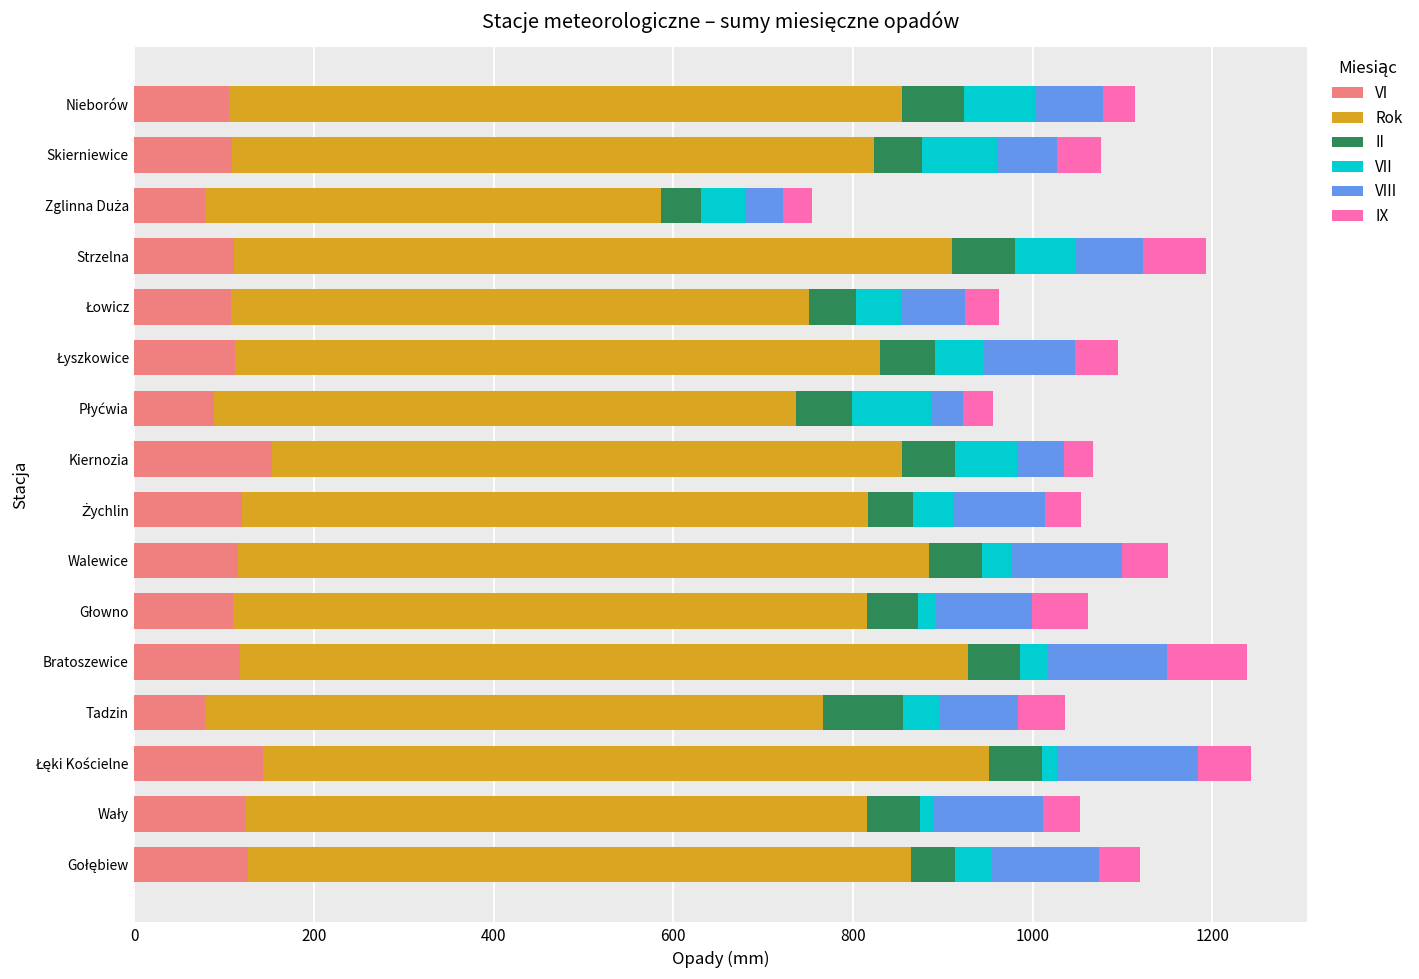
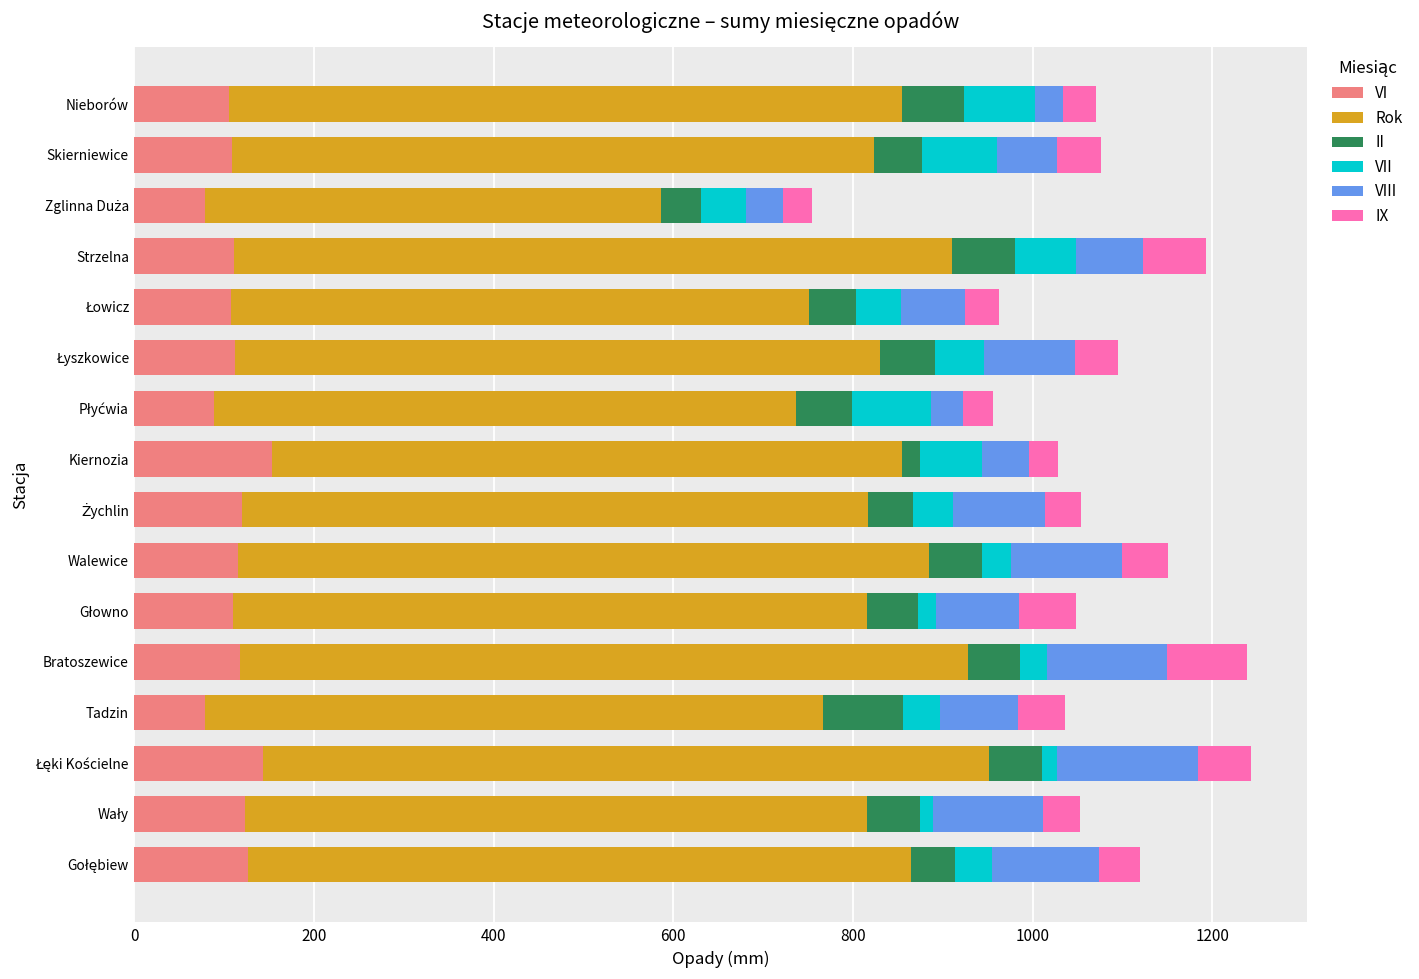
VIII, Nieborów: 80 -> 30
II, Kiernozia: 60 -> 20
VIII, Głowno: 110 -> 90
